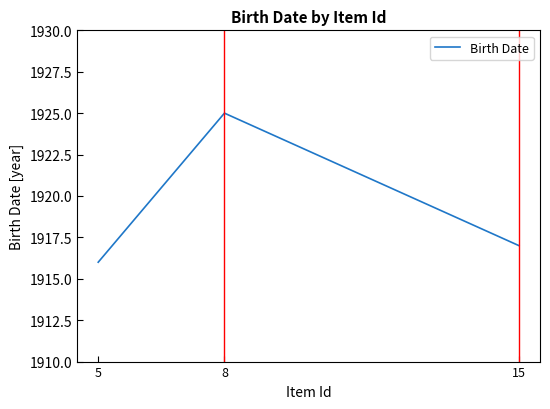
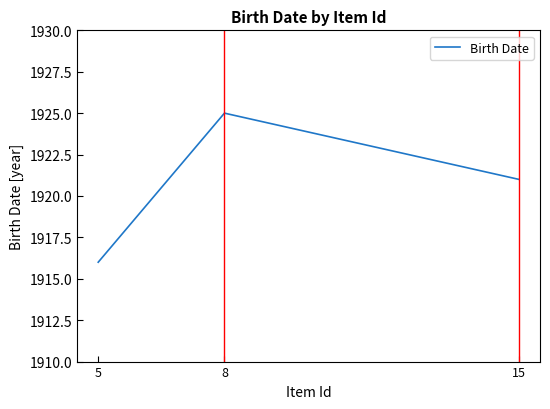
15: 1917 -> 1921
